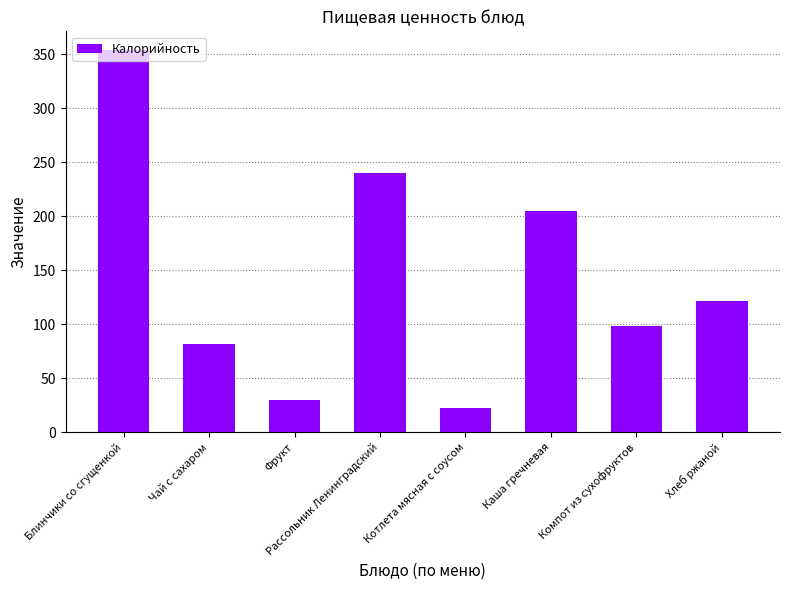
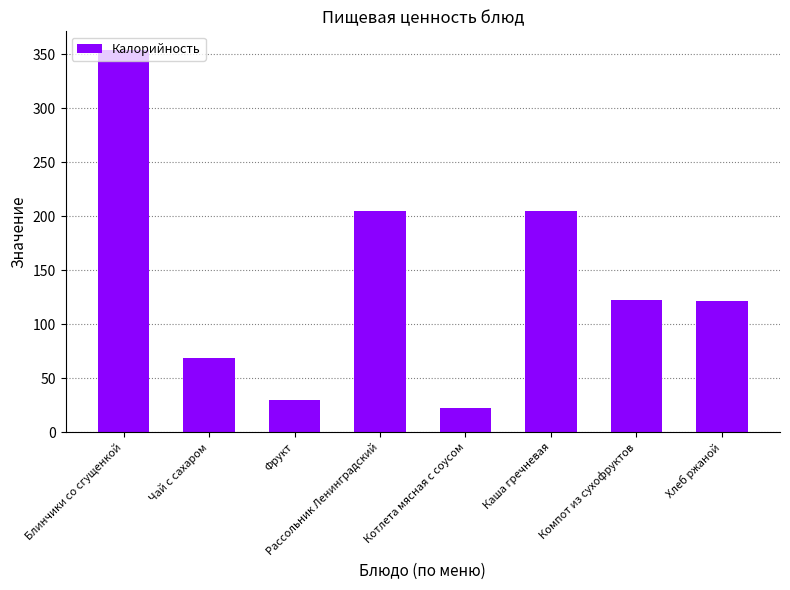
Чай с сахаром: 81 -> 68
Рассольник Ленинградский: 240 -> 204
Компот из сухофруктов: 99 -> 123
